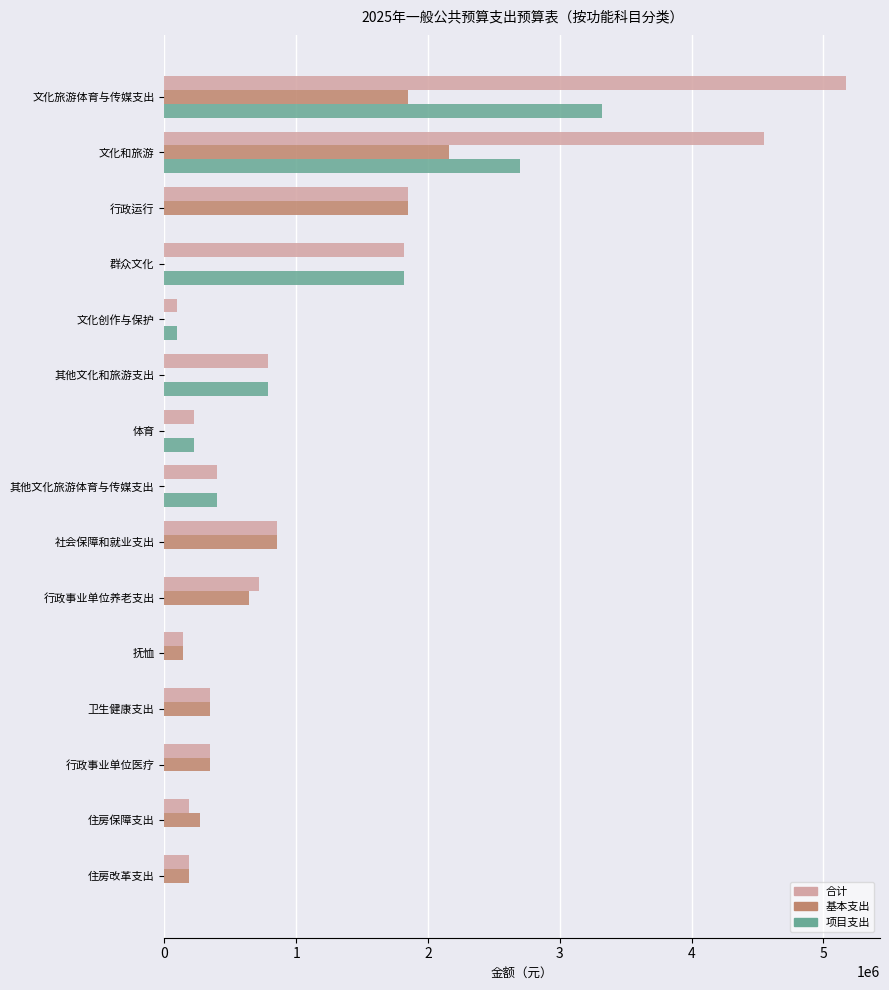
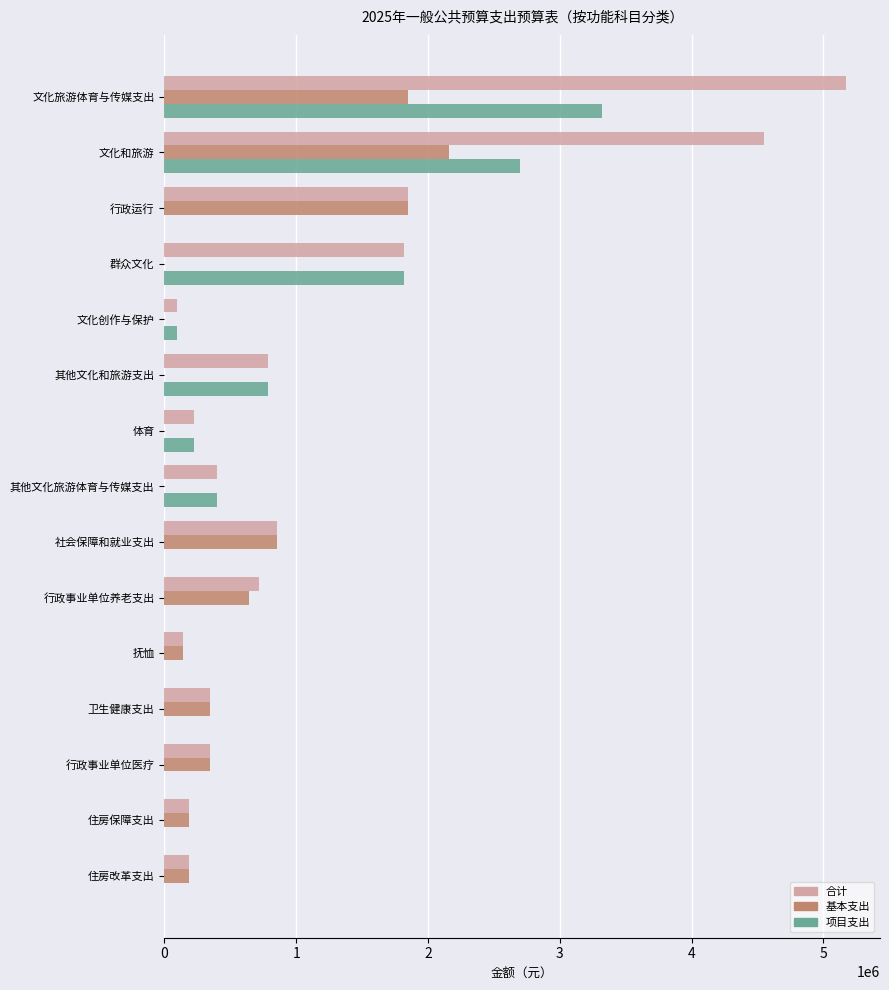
基本支出, 住房保障支出: 270000 -> 180000
